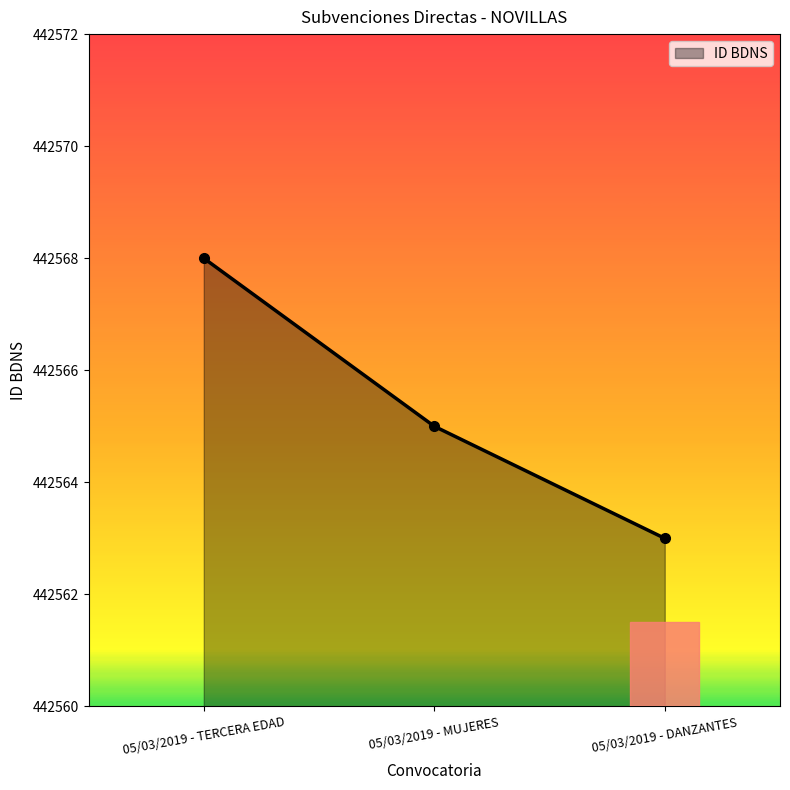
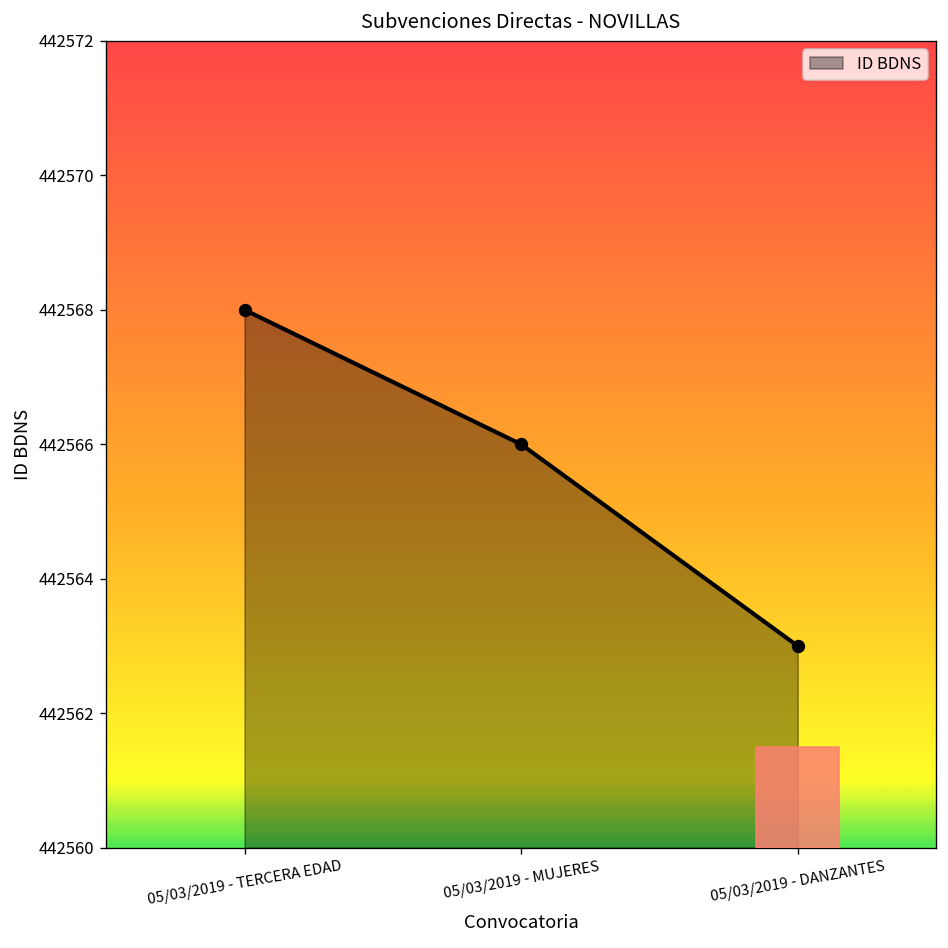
05/03/2019 - MUJERES: 442565 -> 442566
